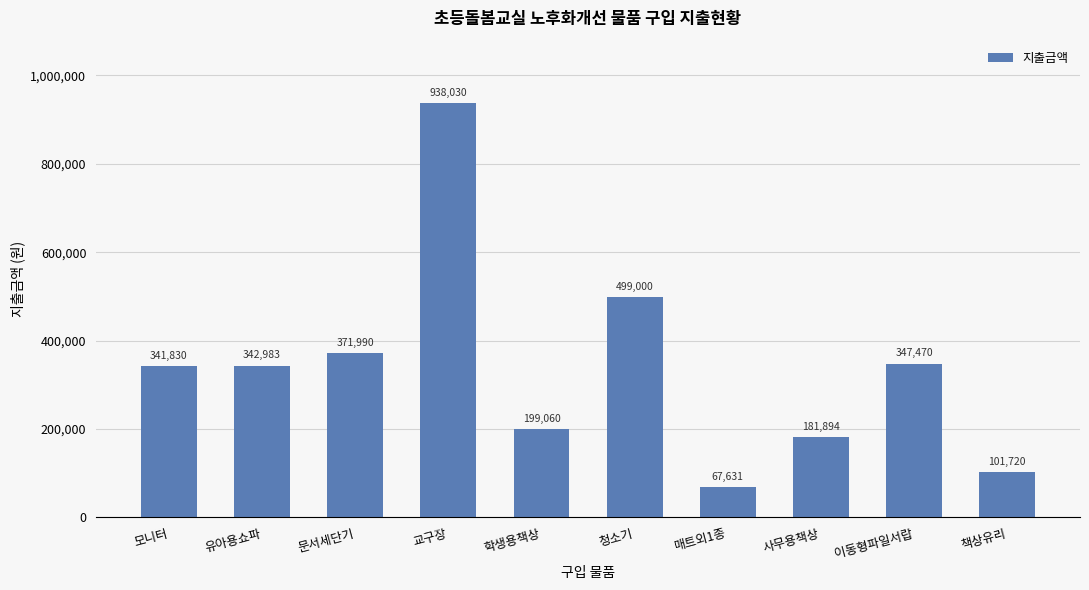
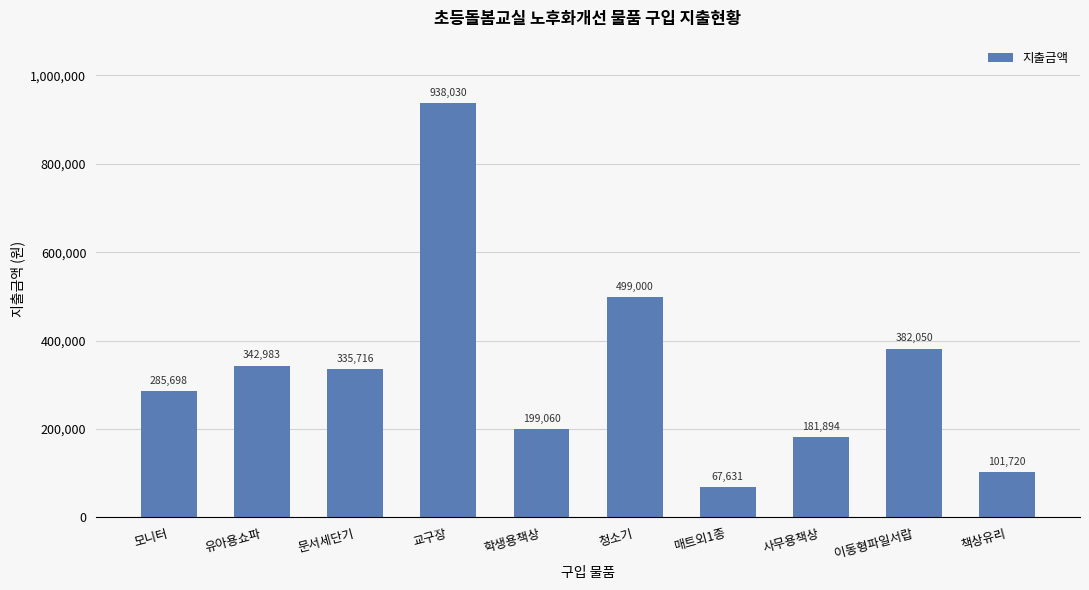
모니터: 341,830 -> 285,698
문서세단기: 371,990 -> 335,716
이동형파일서랍: 347,470 -> 382,050
